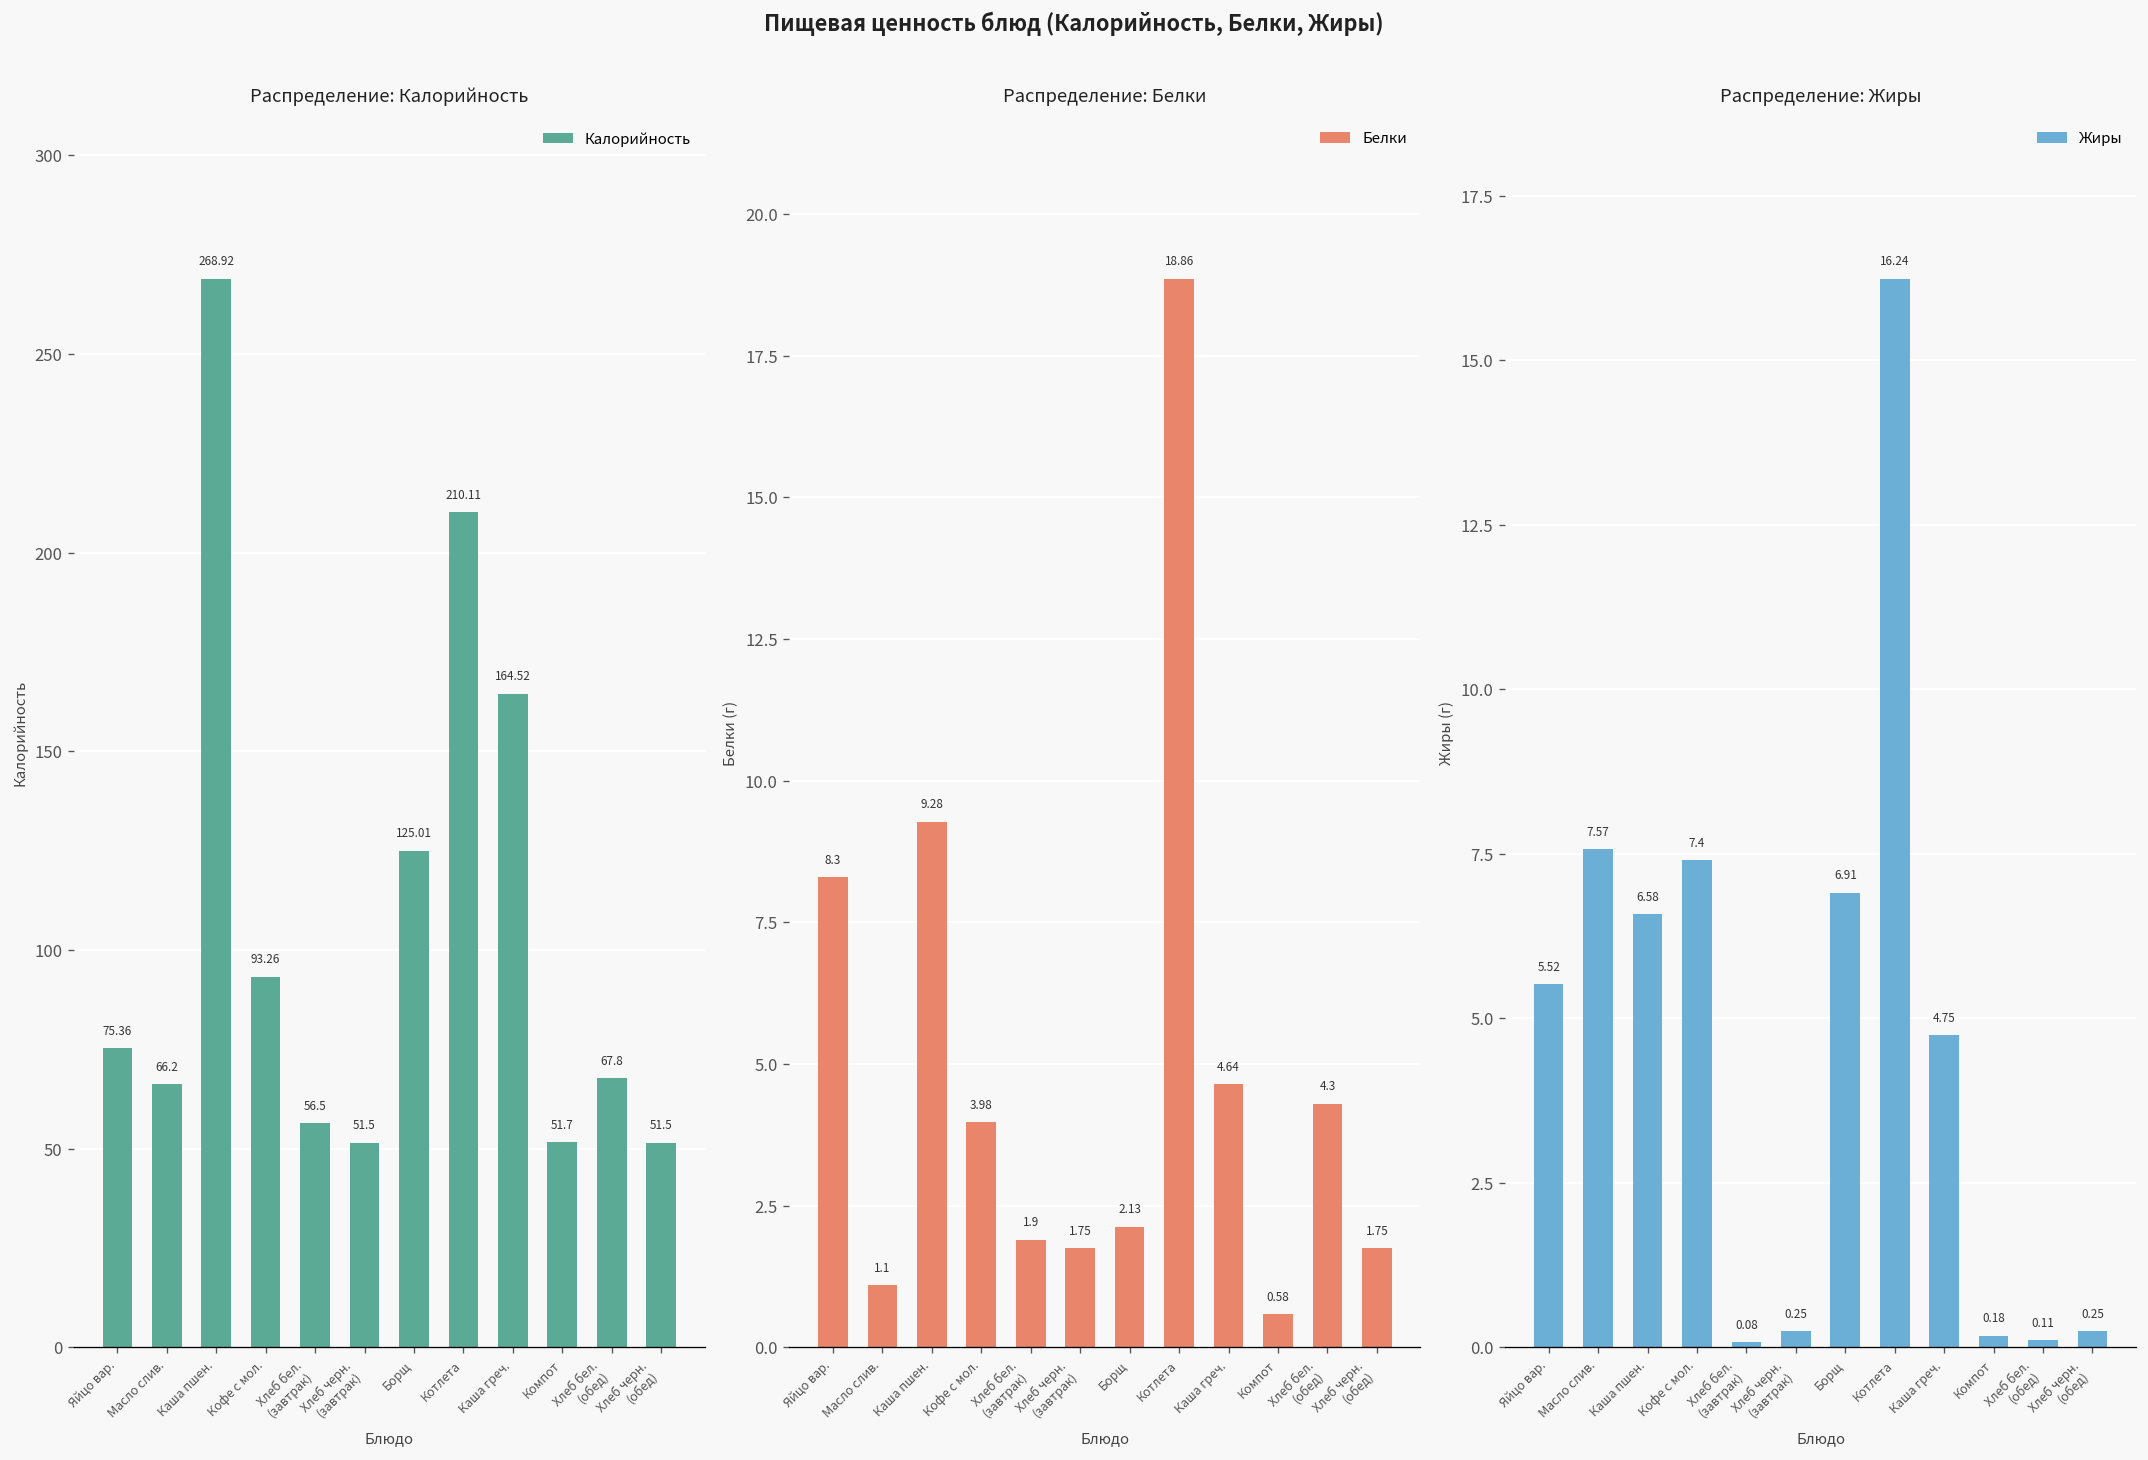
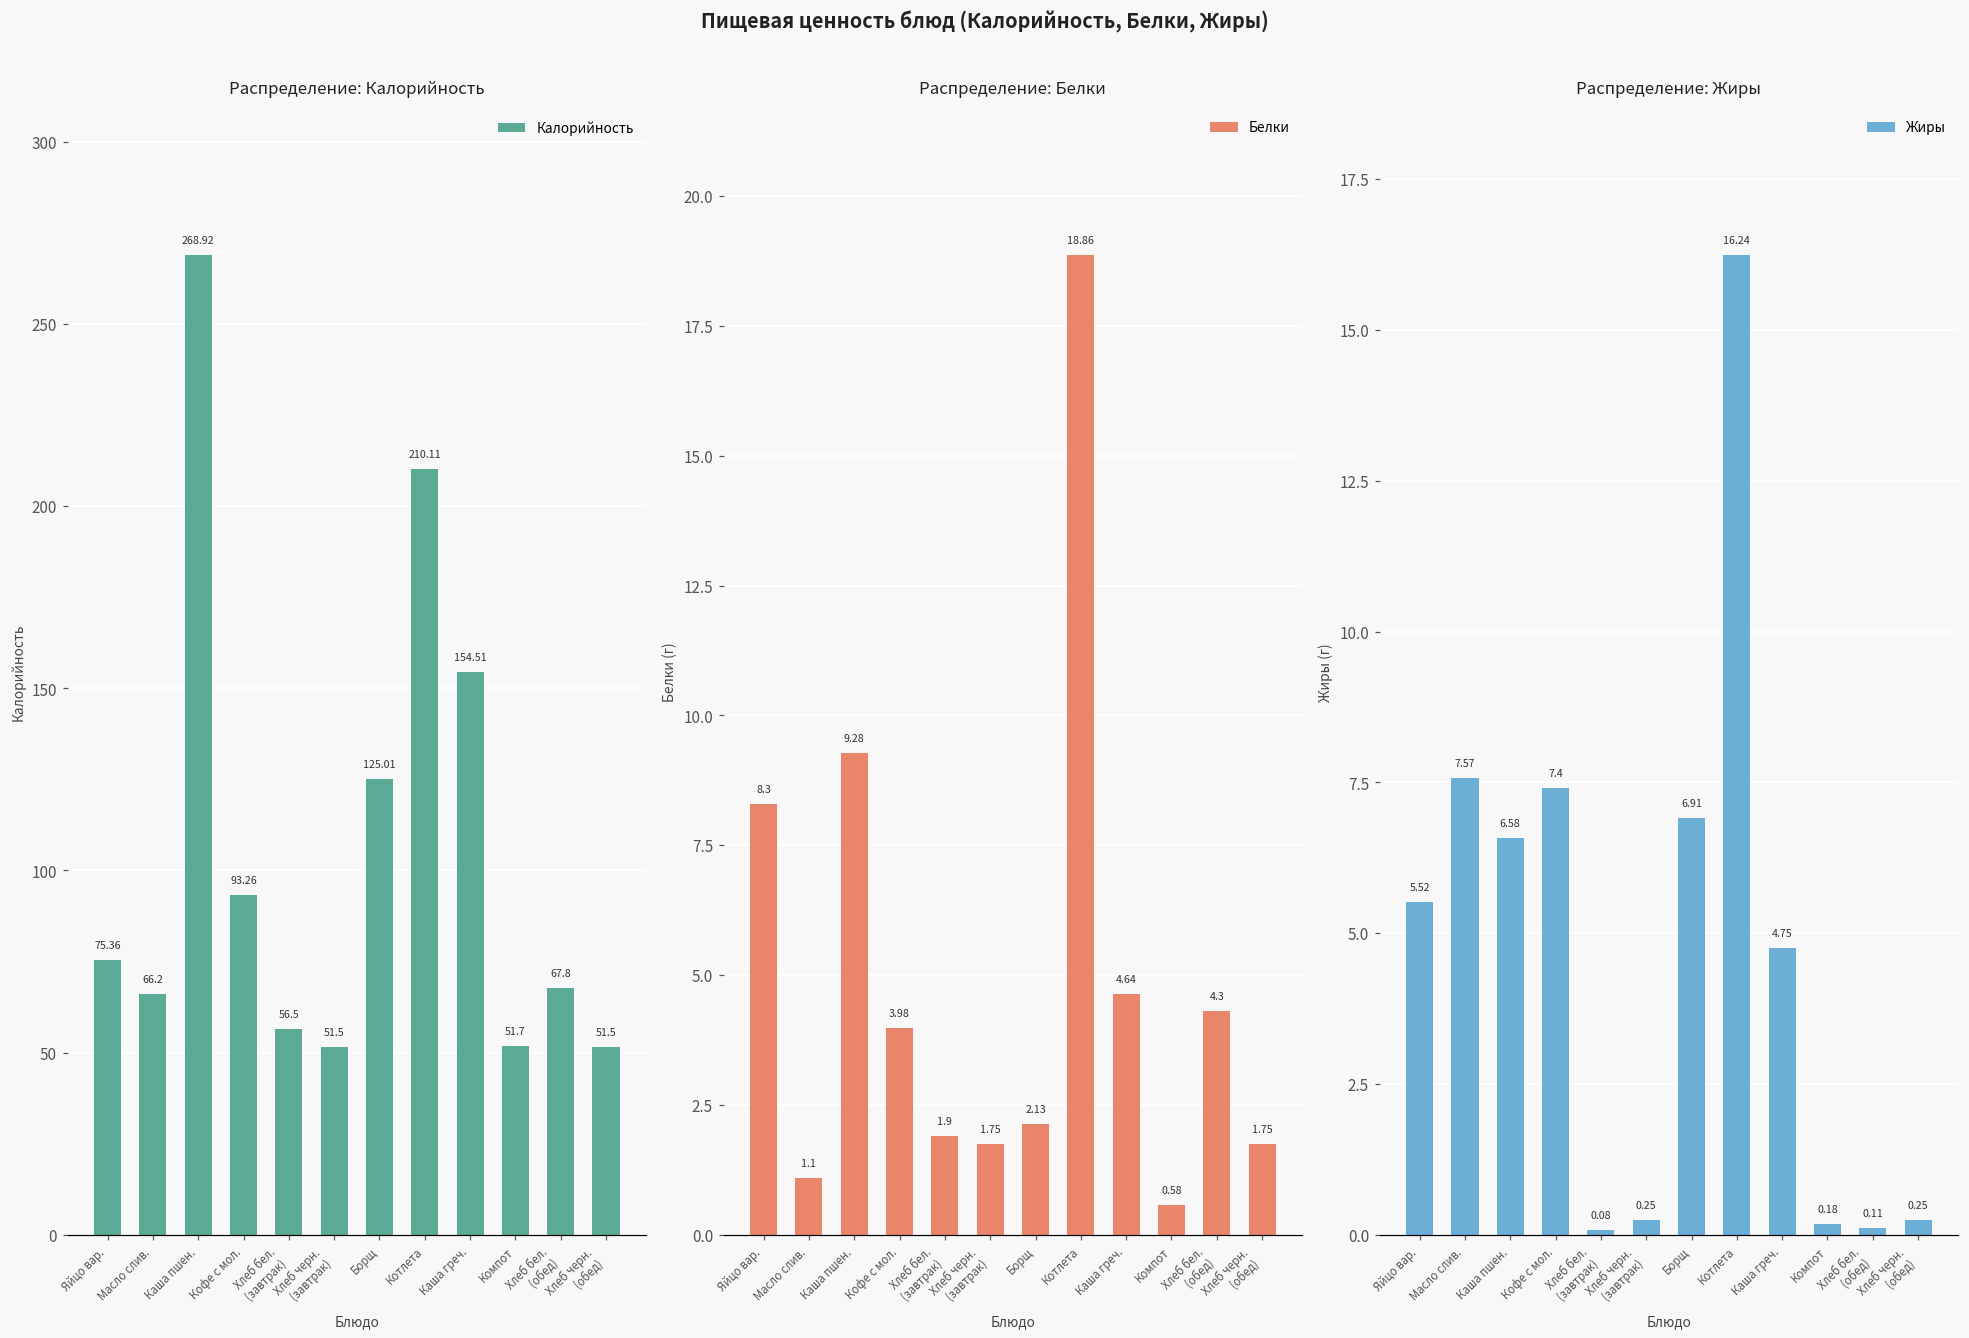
Распределение: Калорийность, Каша греч.: 164.52 -> 154.51
